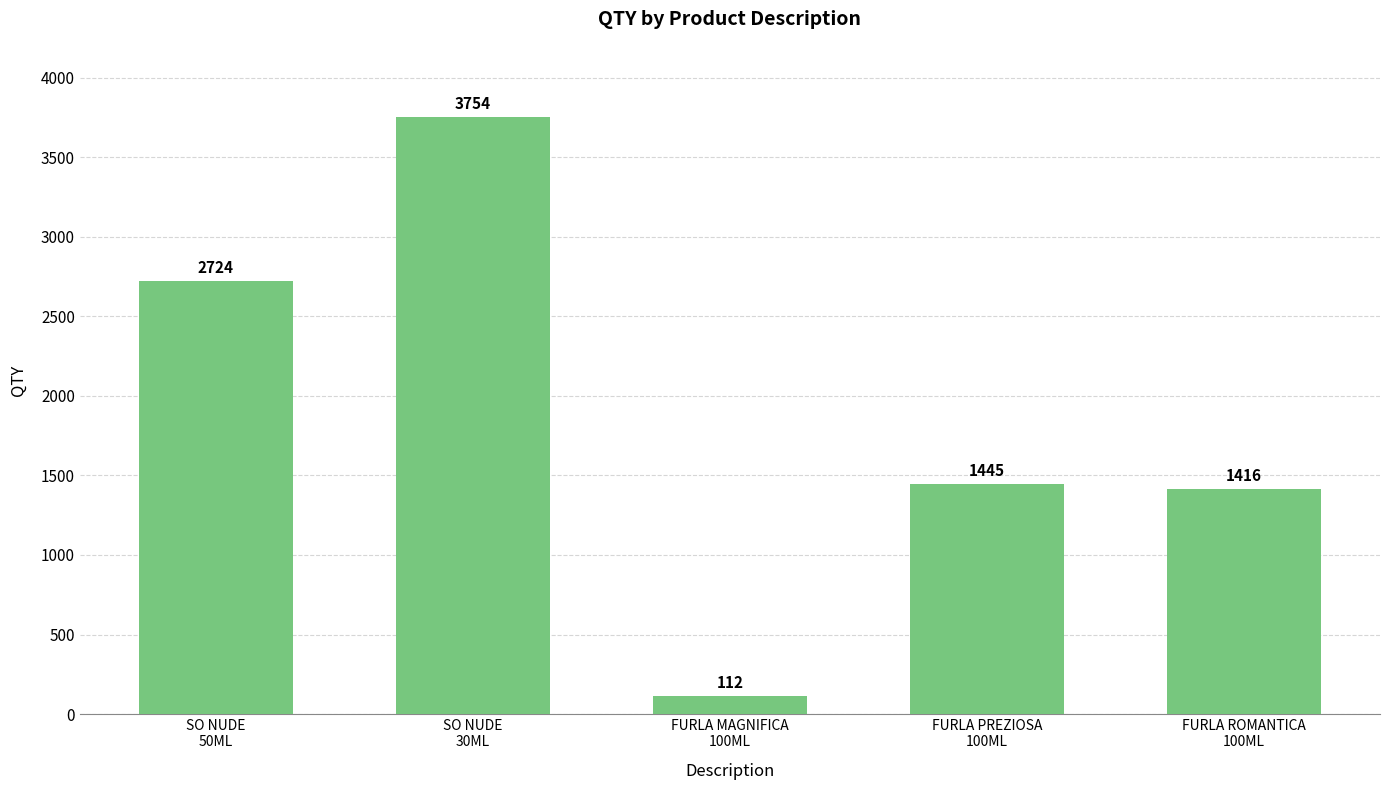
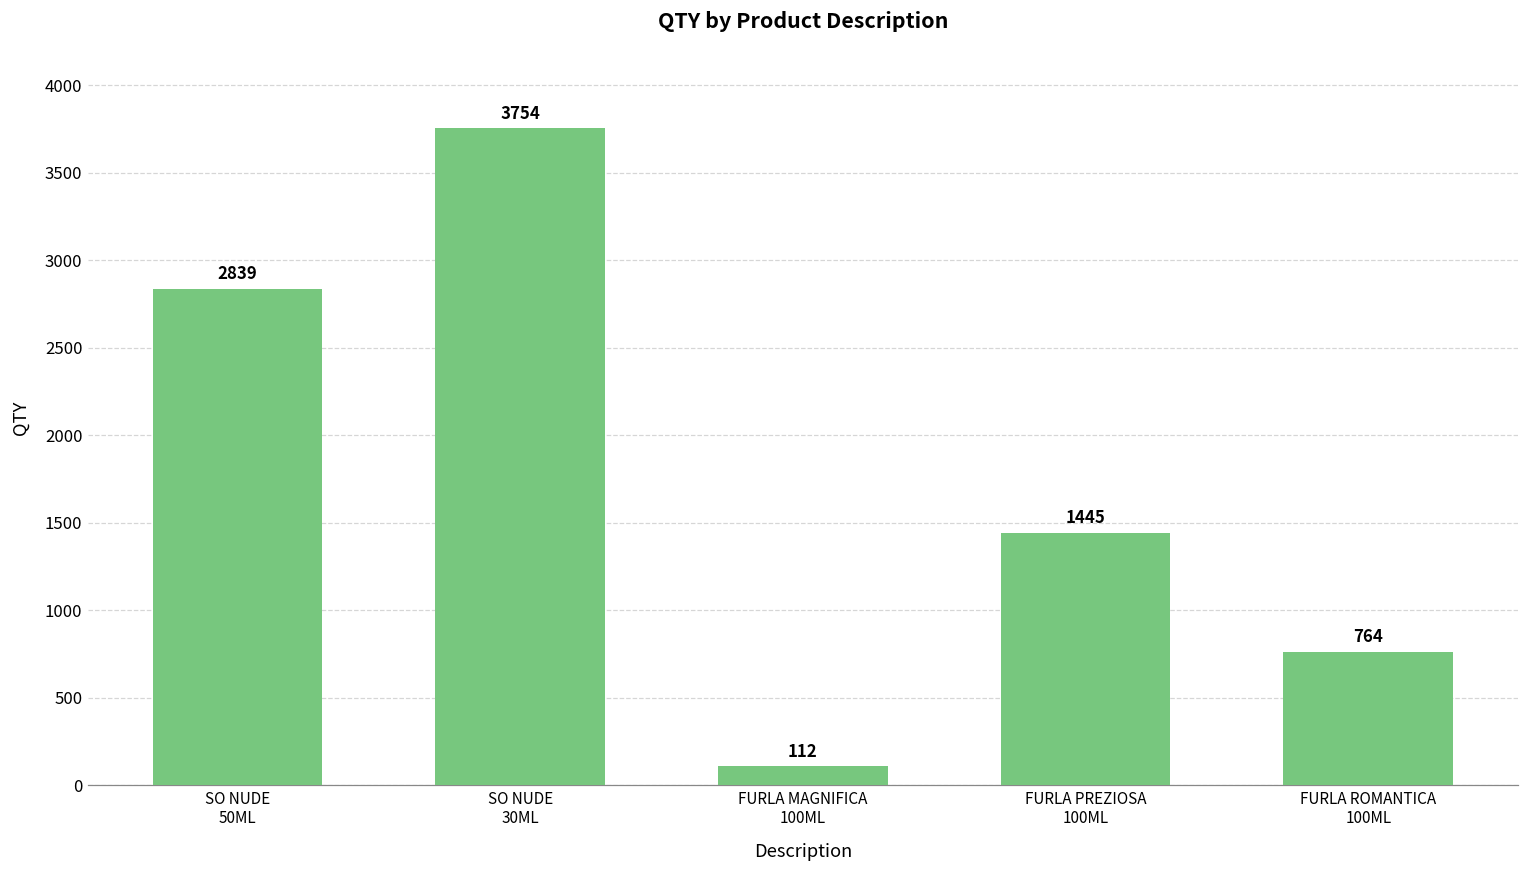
SO NUDE 50ML: 2724 -> 2839
FURLA ROMANTICA 100ML: 1416 -> 764
